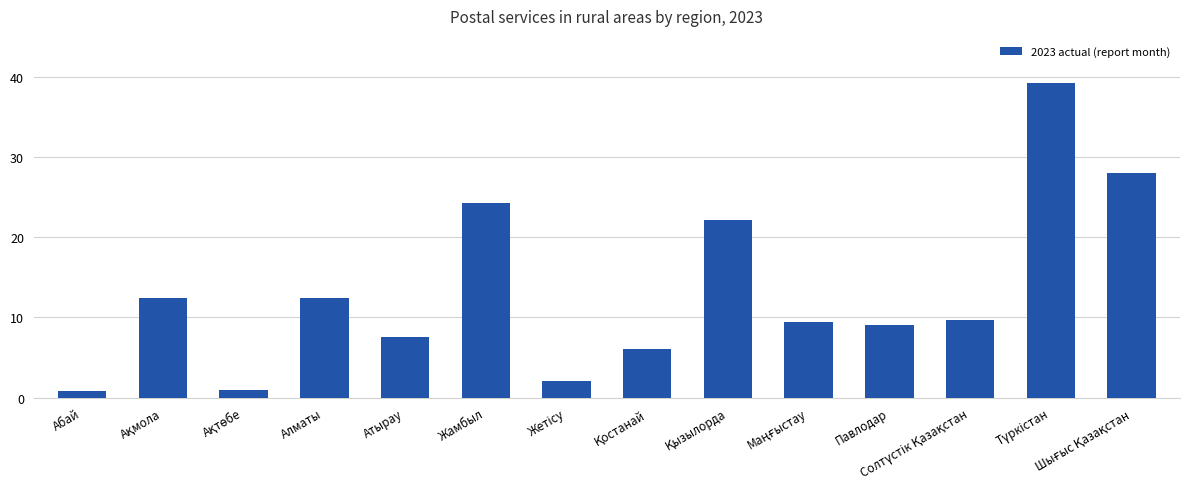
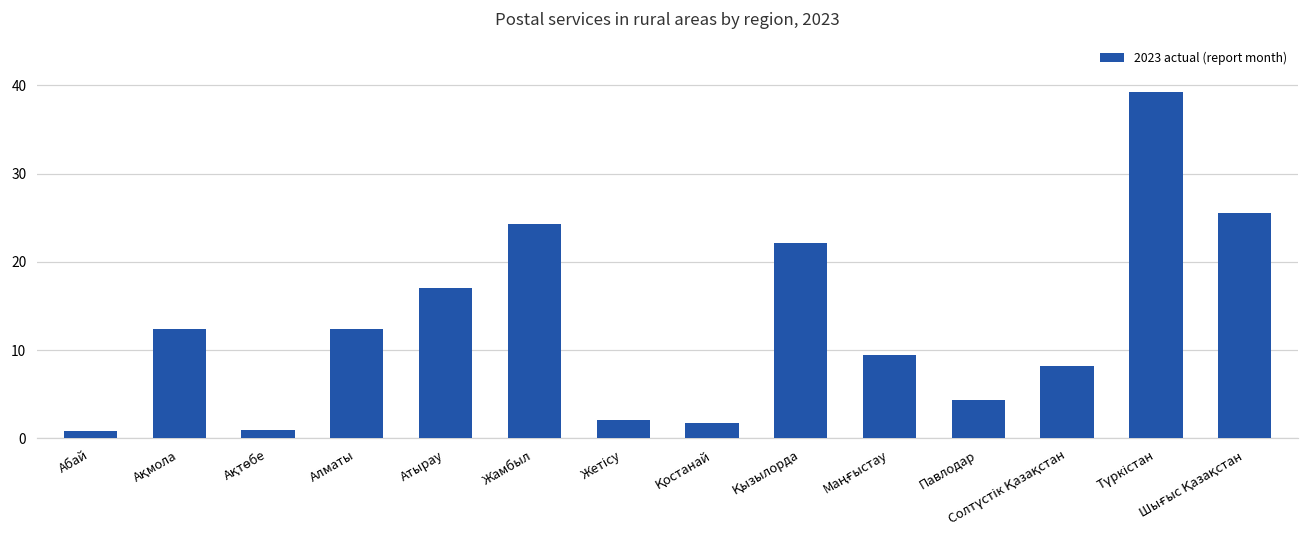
Атырау: 8 -> 17
Қостанай: 6 -> 2
Павлодар: 9 -> 4
Солтүстік Қазақстан: 10 -> 8
Шығыс Қазақстан: 28 -> 26
